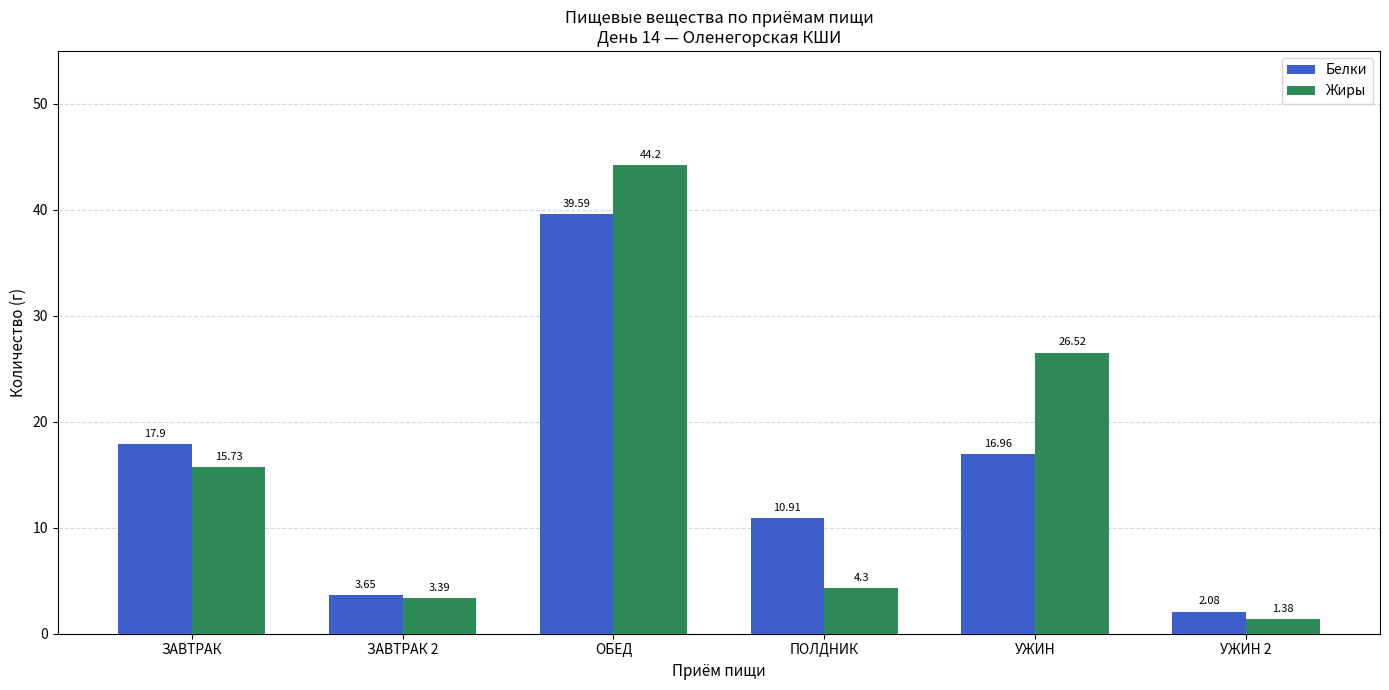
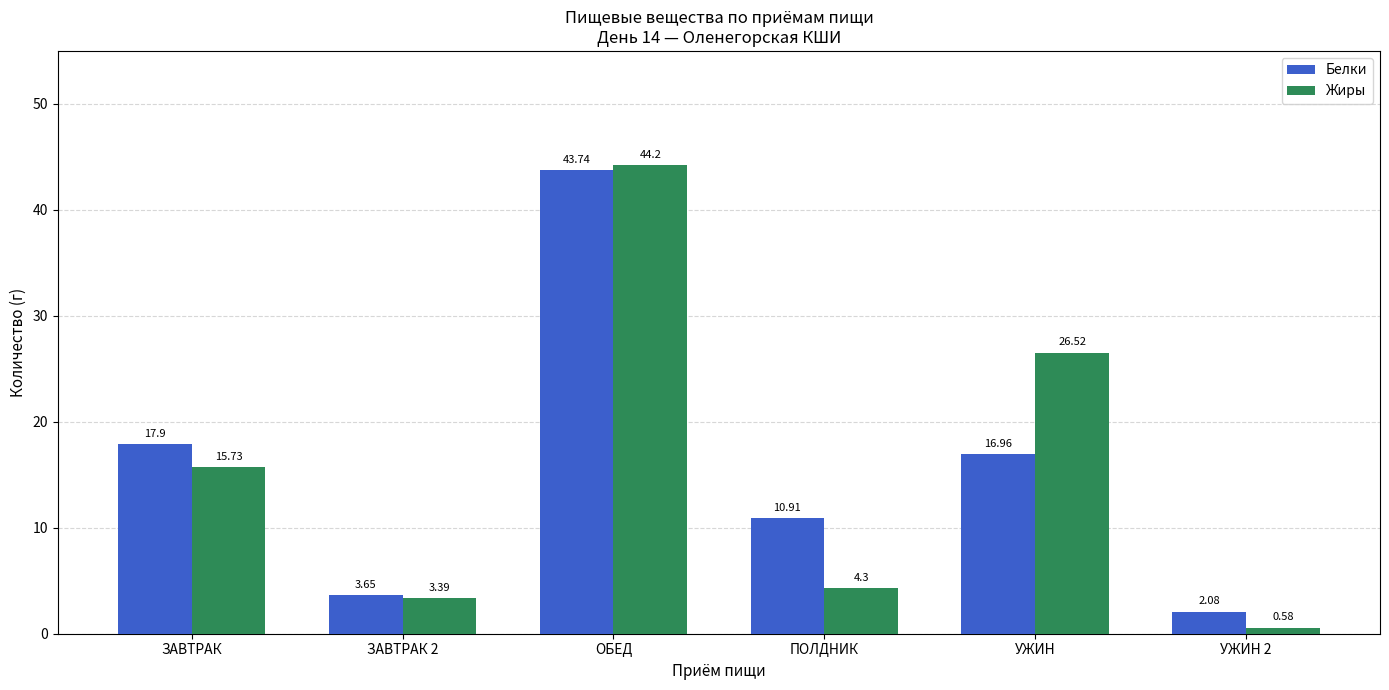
Белки, ОБЕД: 39.59 -> 43.74
Жиры, УЖИН 2: 1.38 -> 0.58
